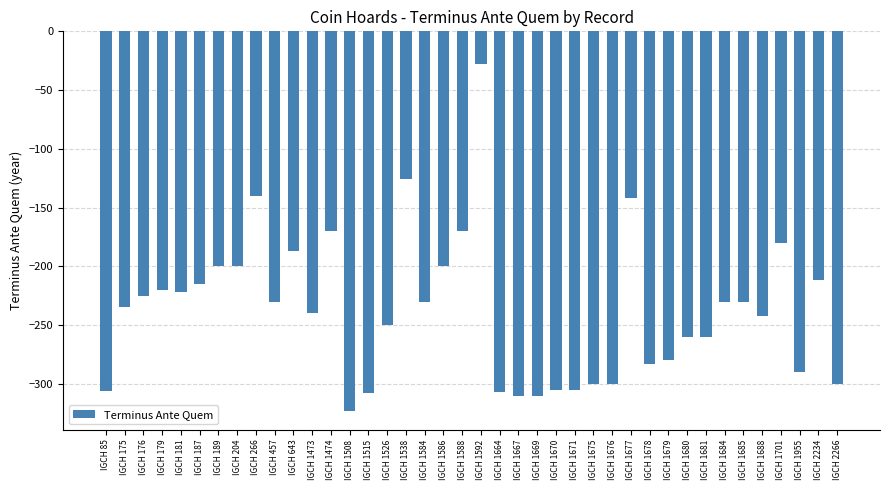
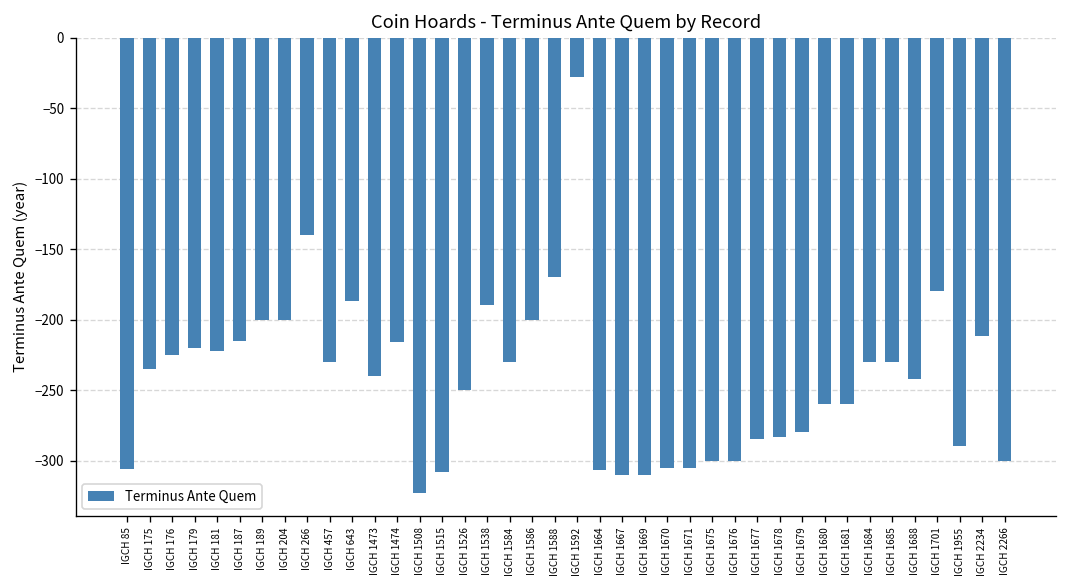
IGCH 1474: -170 -> -216
IGCH 1538: -126 -> -190
IGCH 1677: -142 -> -285
